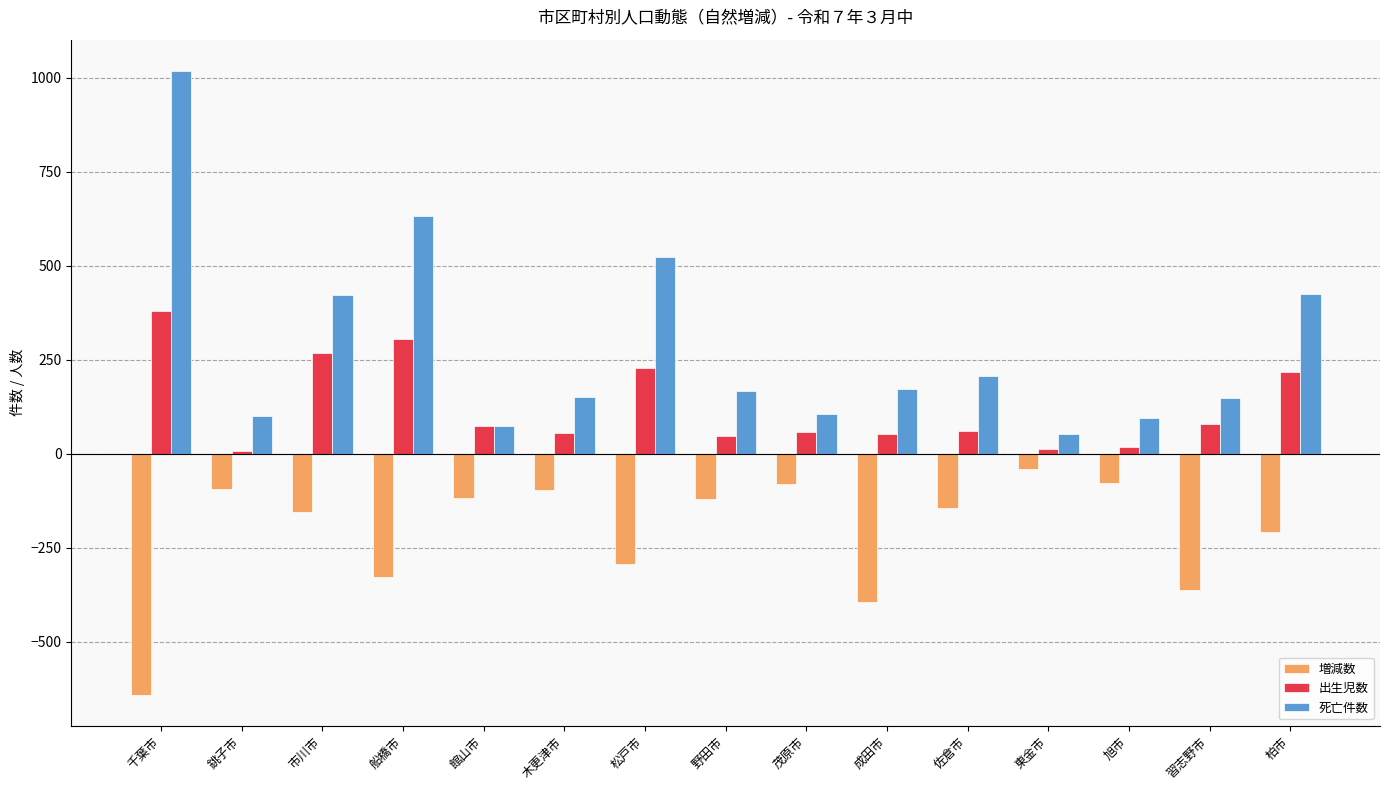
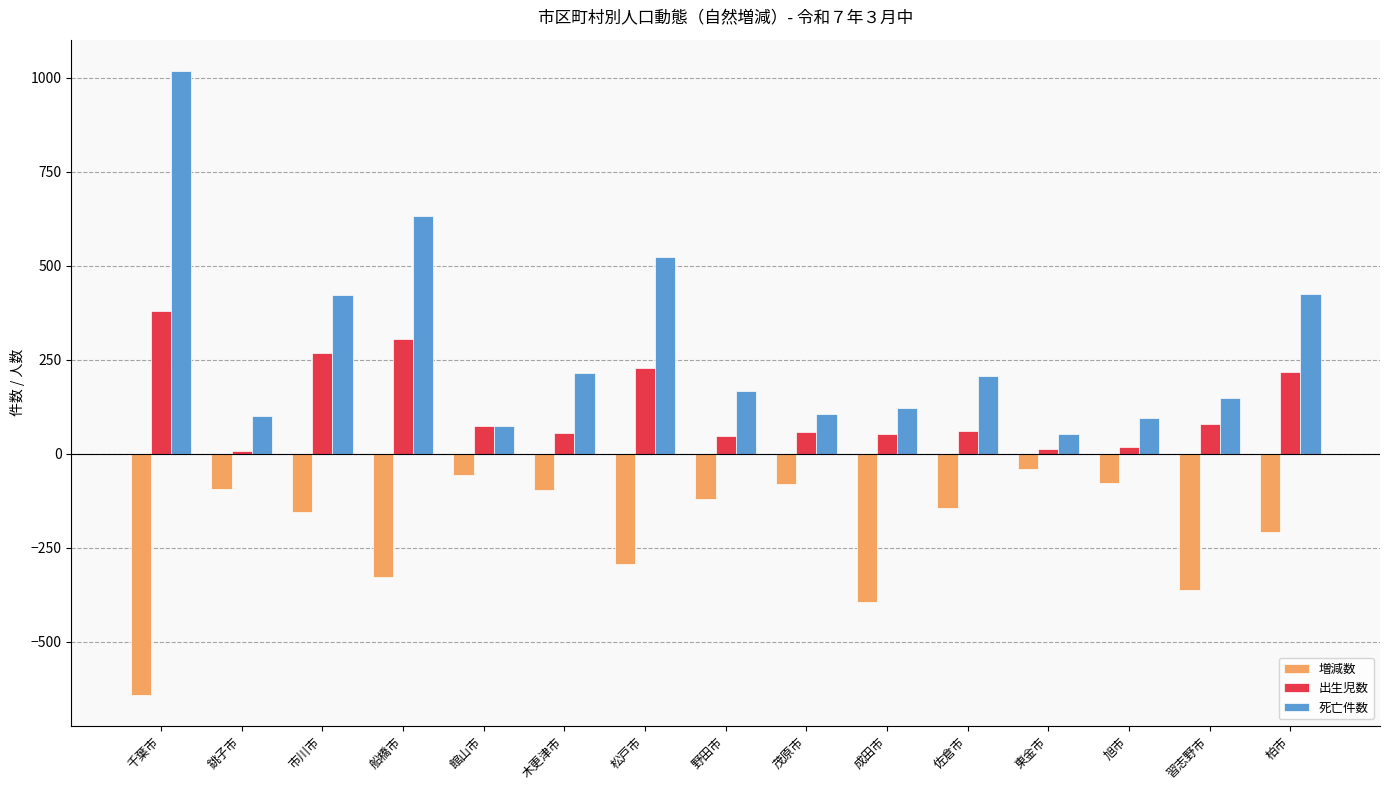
増減数, 館山市: -120 -> -60
死亡件数, 木更津市: 150 -> 220
死亡件数, 成田市: 170 -> 120
